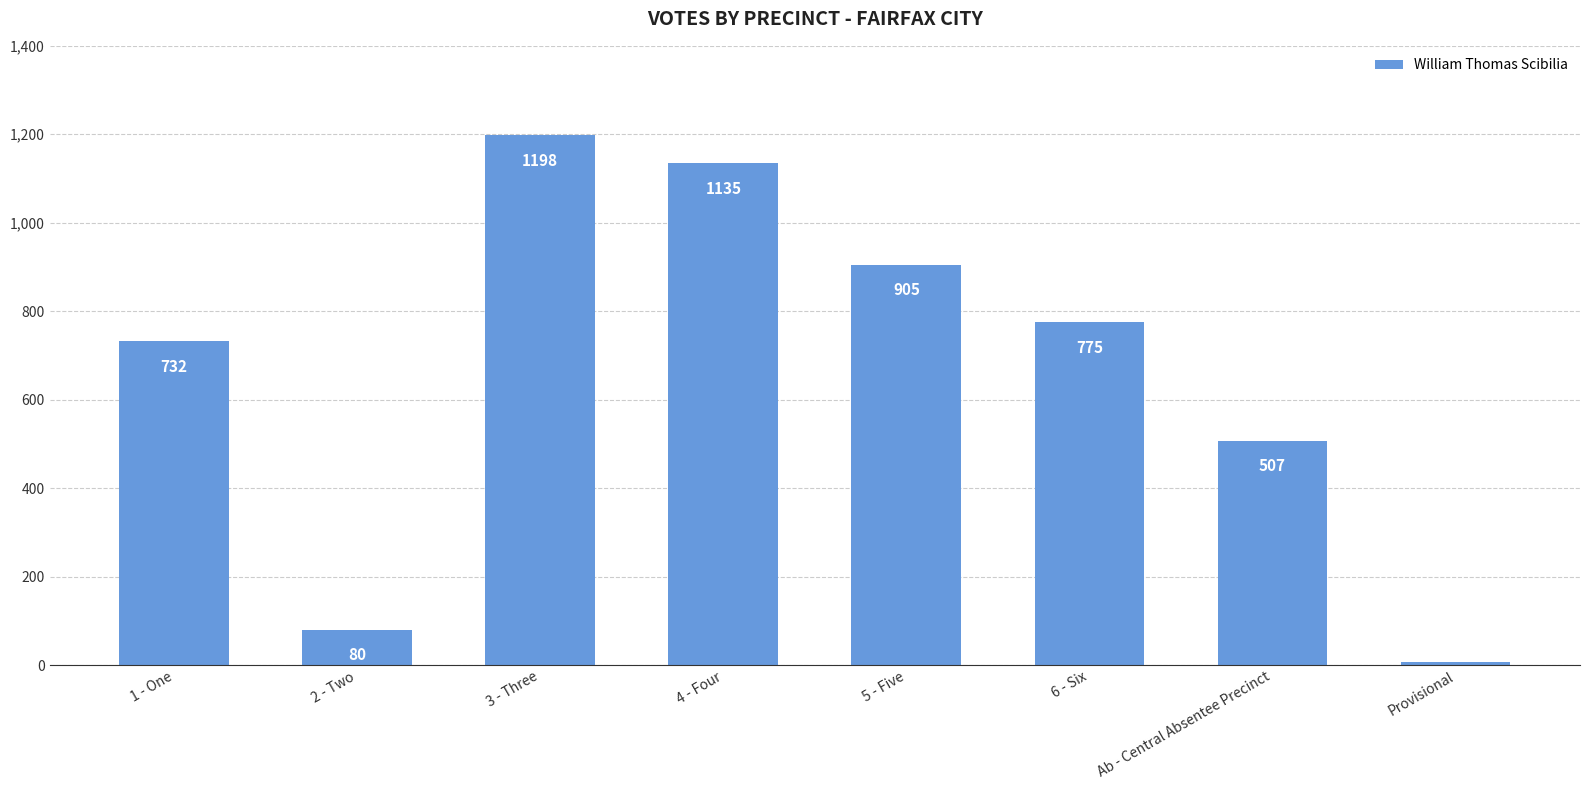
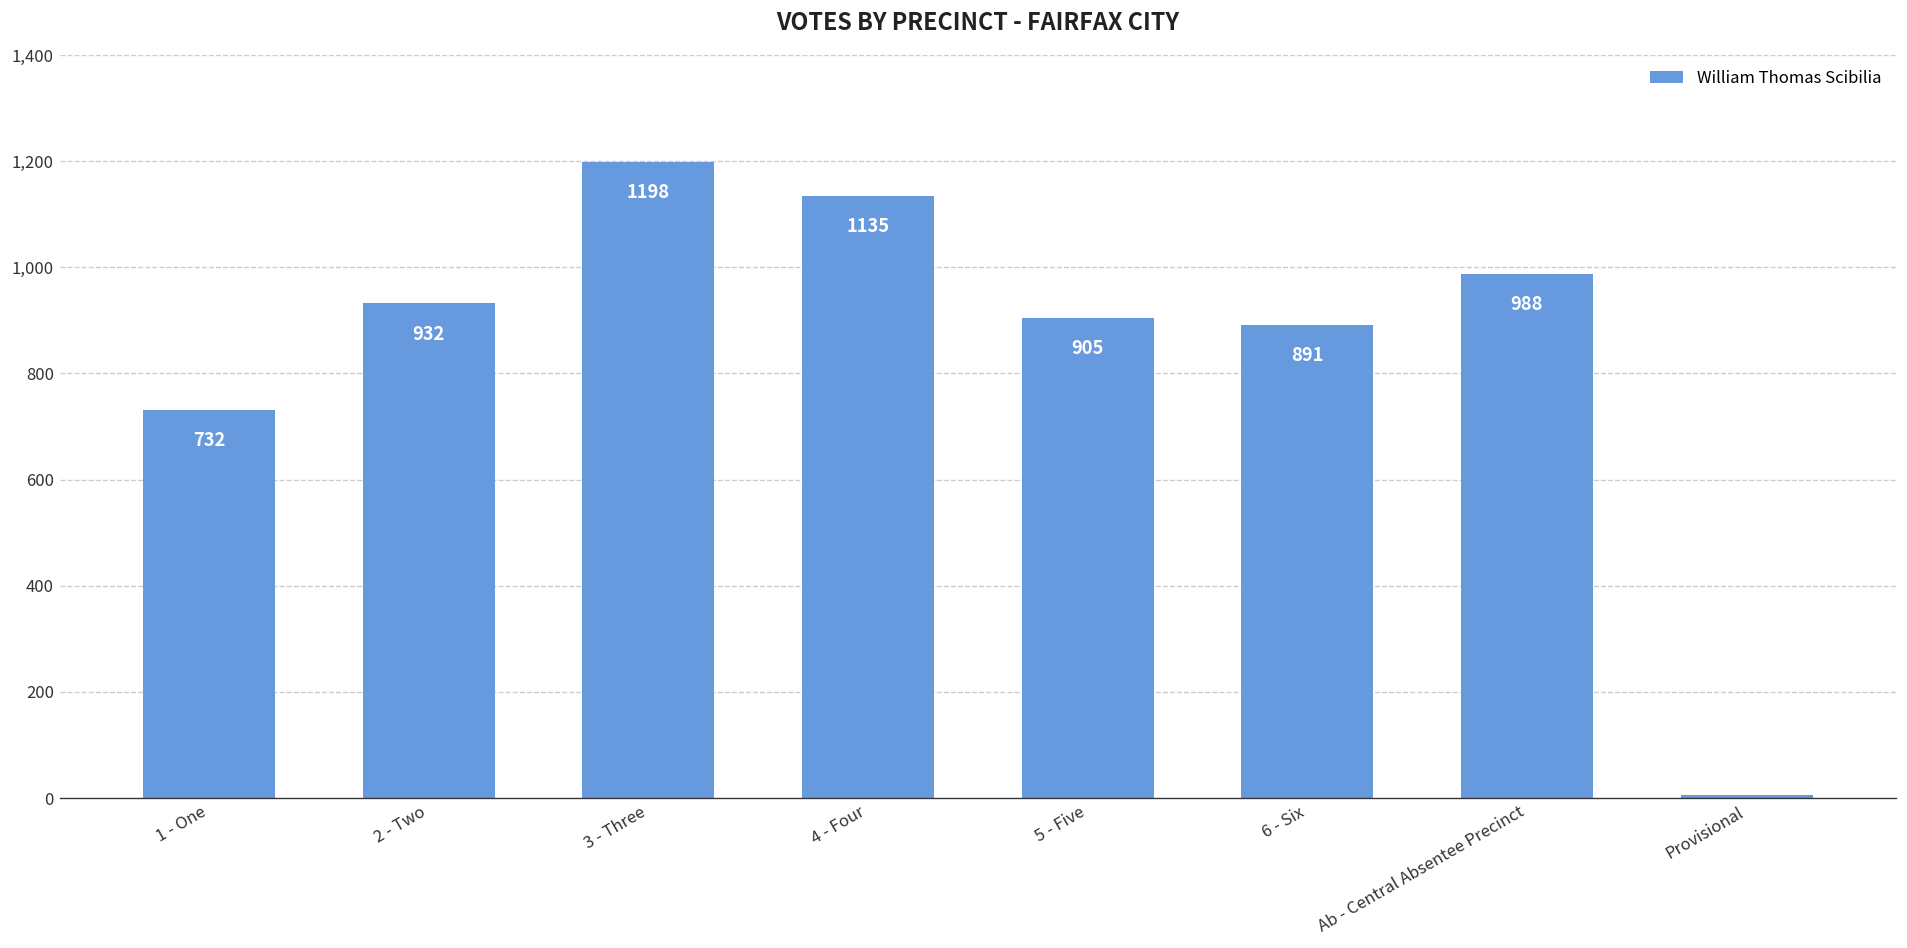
2 - Two: 80 -> 932
6 - Six: 775 -> 891
Ab - Central Absentee Precinct: 507 -> 988
